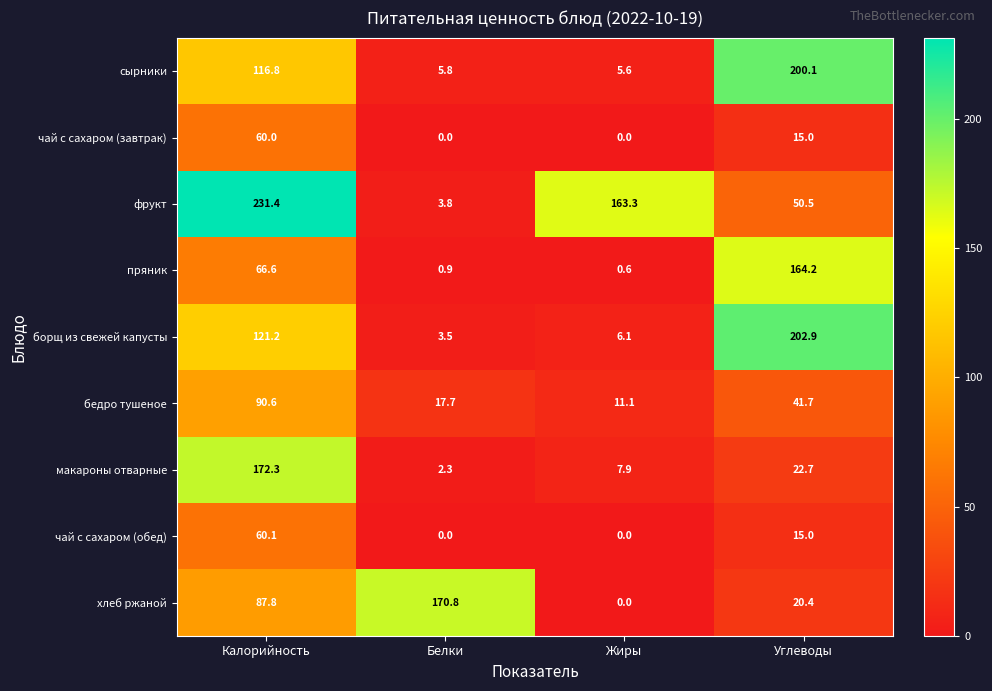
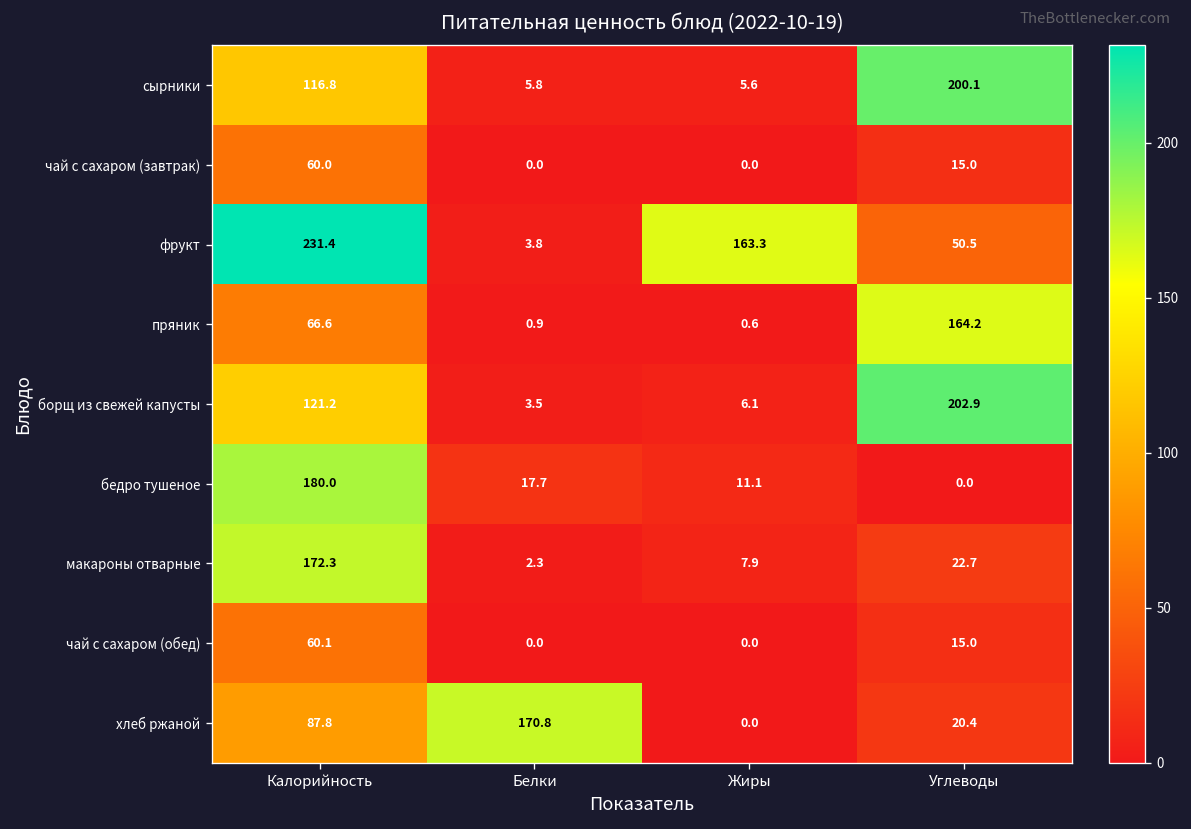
бедро тушеное, Калорийность: 90.6 -> 180.0
бедро тушеное, Углеводы: 41.7 -> 0.0
